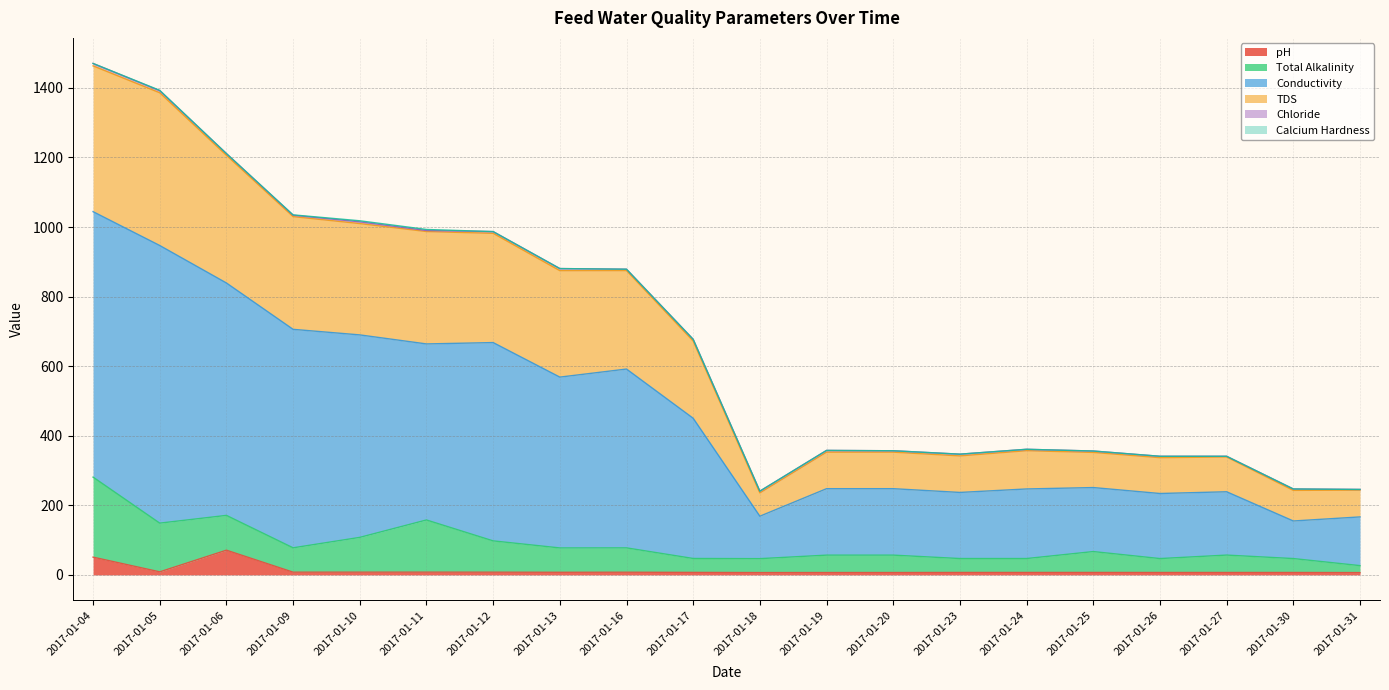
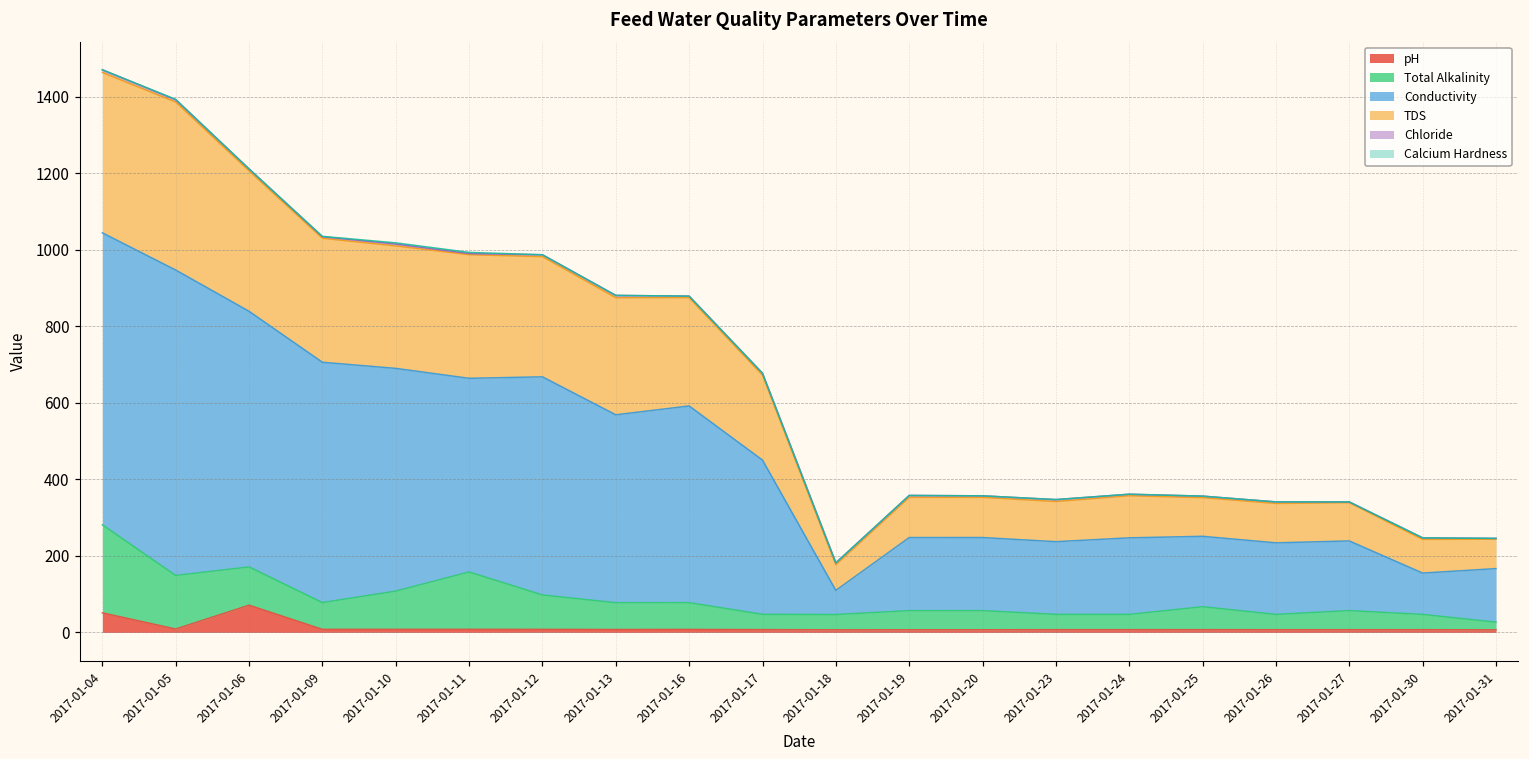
Conductivity, 2017-01-18: 120 -> 60
